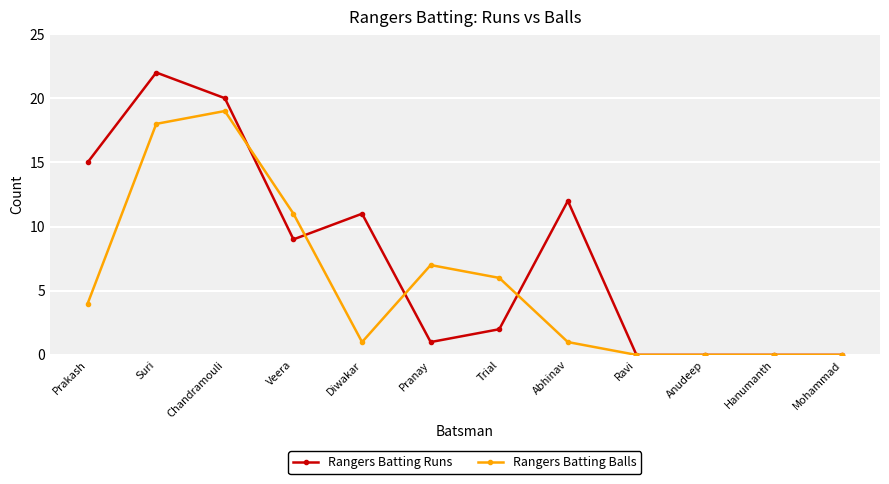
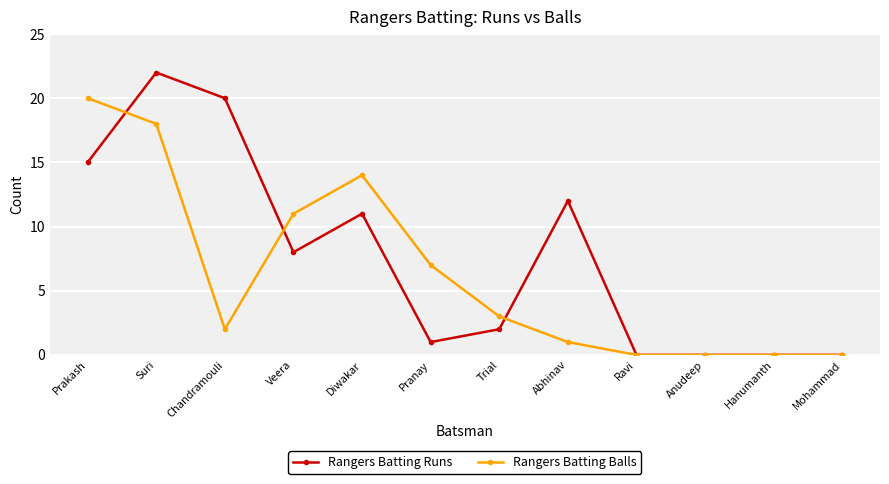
Rangers Batting Balls, Prakash: 4 -> 20
Rangers Batting Balls, Chandramouli: 19 -> 2
Rangers Batting Runs, Veera: 9 -> 8
Rangers Batting Balls, Diwakar: 1 -> 14
Rangers Batting Balls, Trial: 6 -> 3
